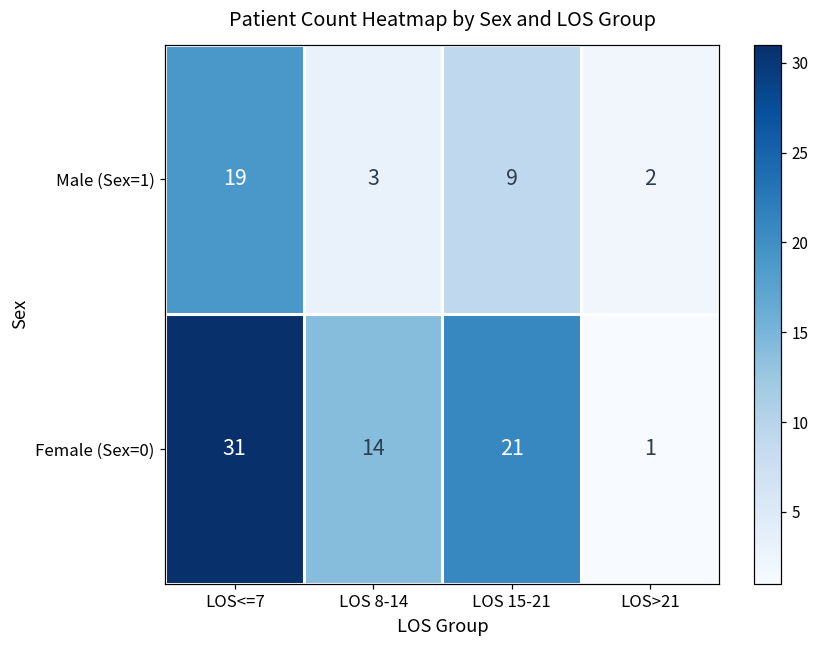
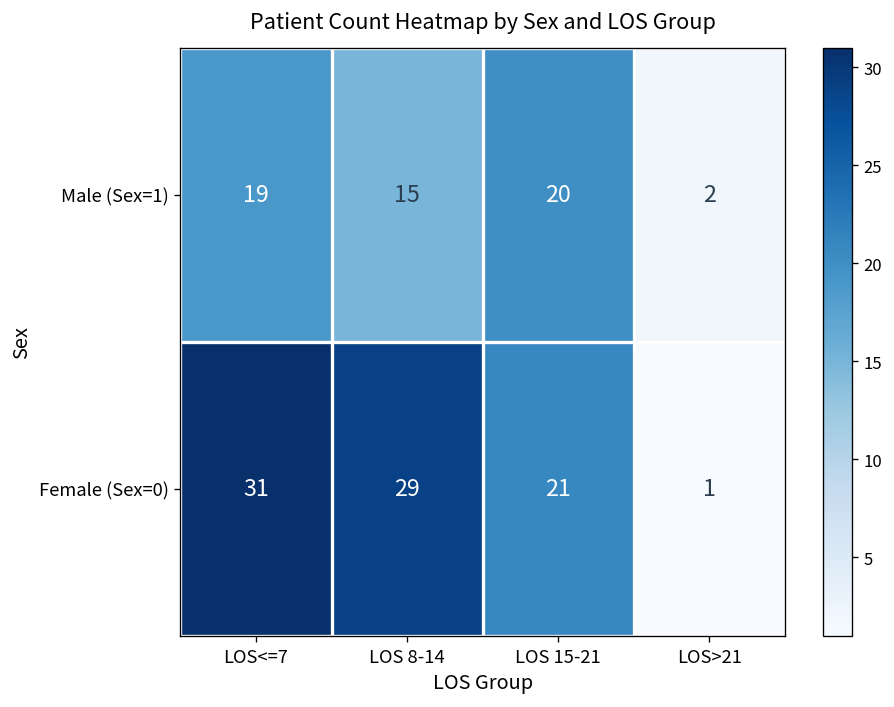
Male (Sex=1), LOS 8-14: 3 -> 15
Male (Sex=1), LOS 15-21: 9 -> 20
Female (Sex=0), LOS 8-14: 14 -> 29
